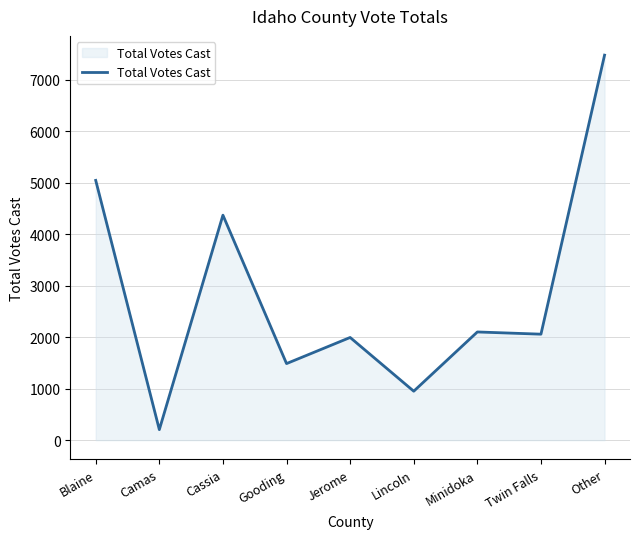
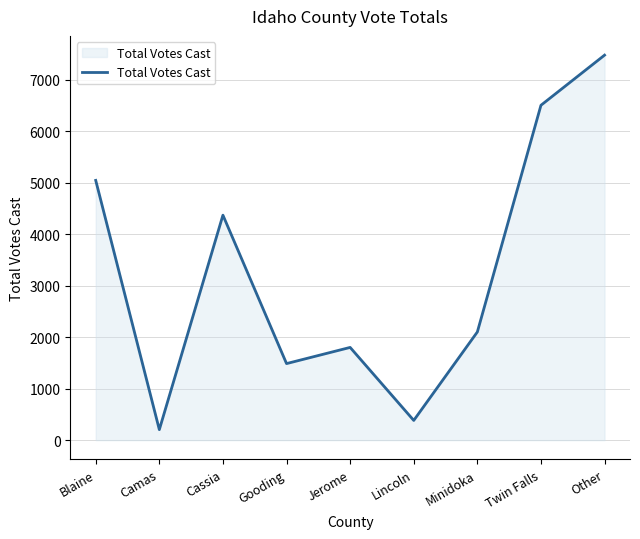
Jerome: 2000 -> 1800
Lincoln: 1000 -> 400
Twin Falls: 2100 -> 6500
